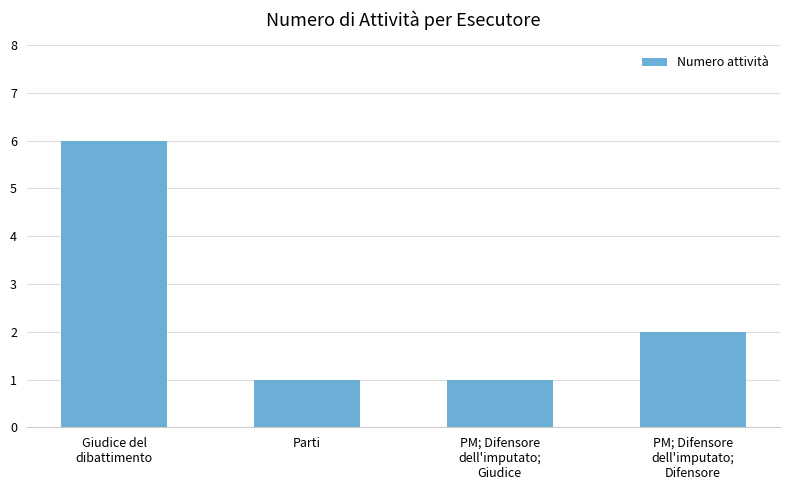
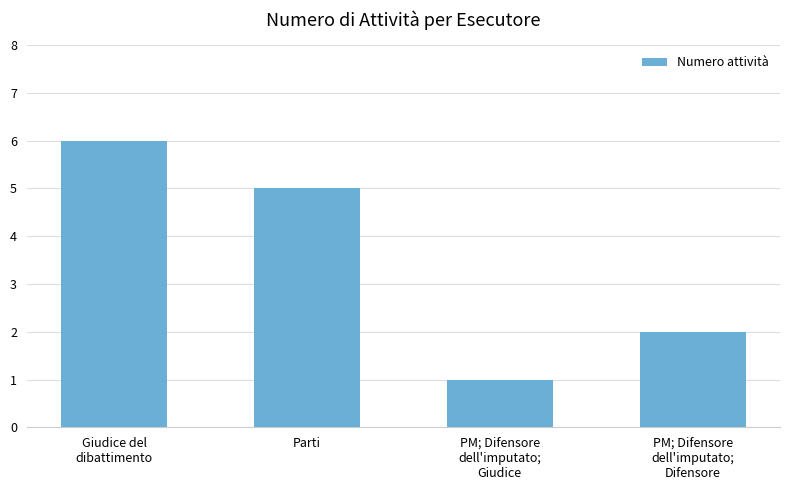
Parti: 1 -> 5
